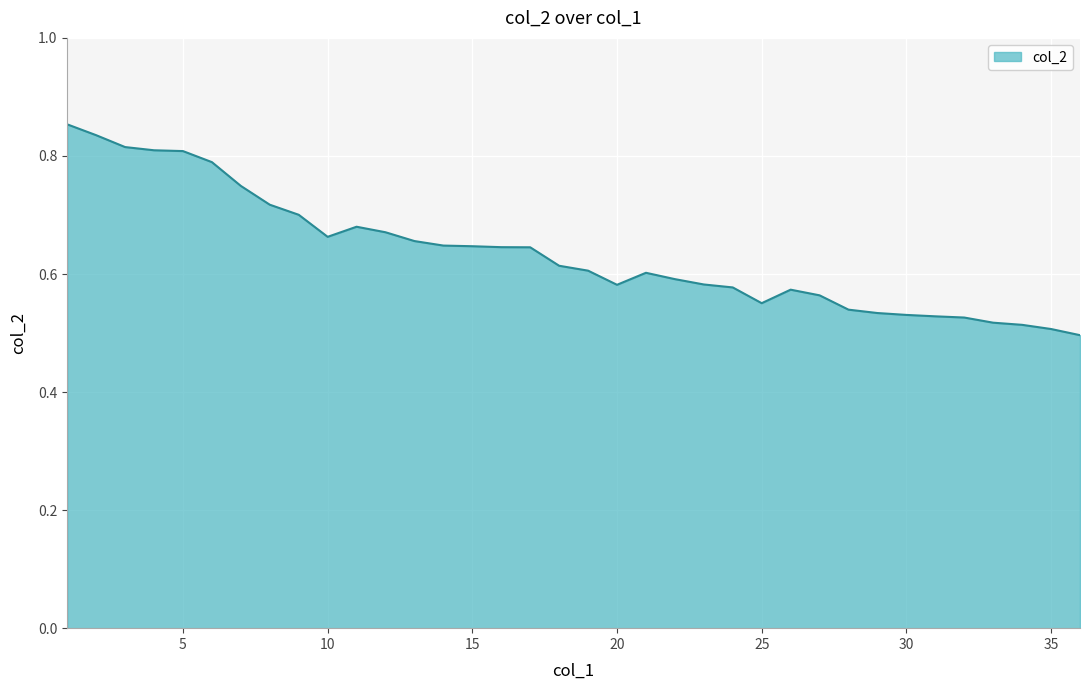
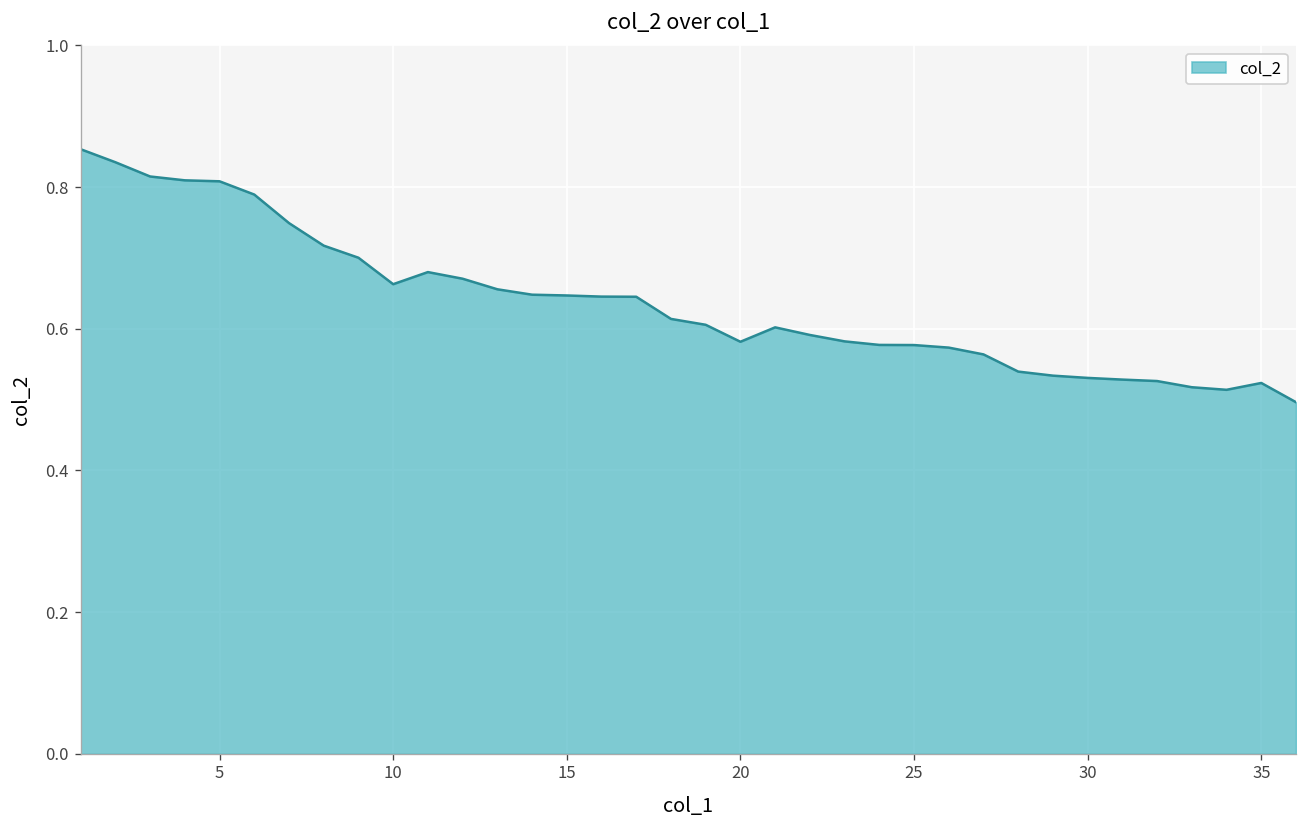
25: 0.55 -> 0.58
35: 0.51 -> 0.52
